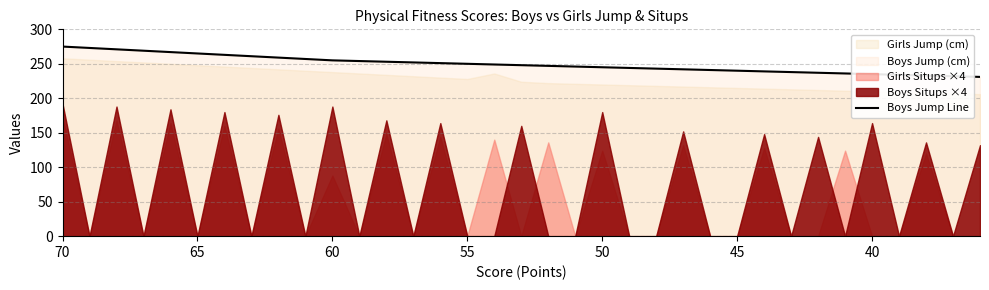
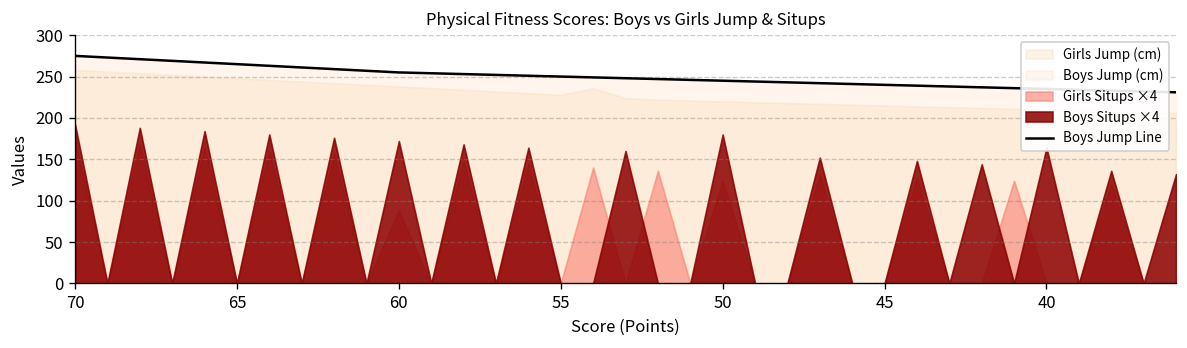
Boys Situps ×4, 60: 190 -> 170
